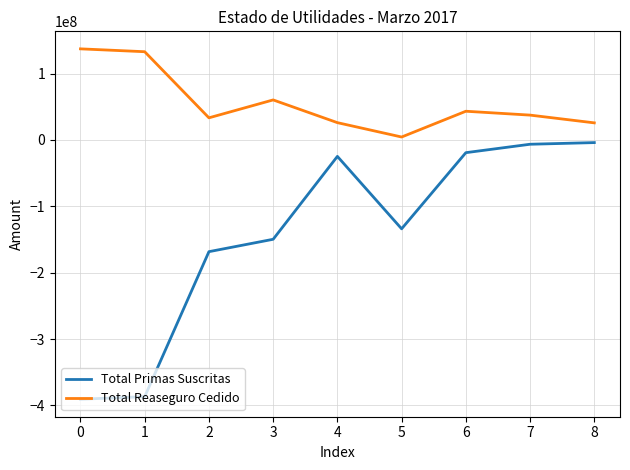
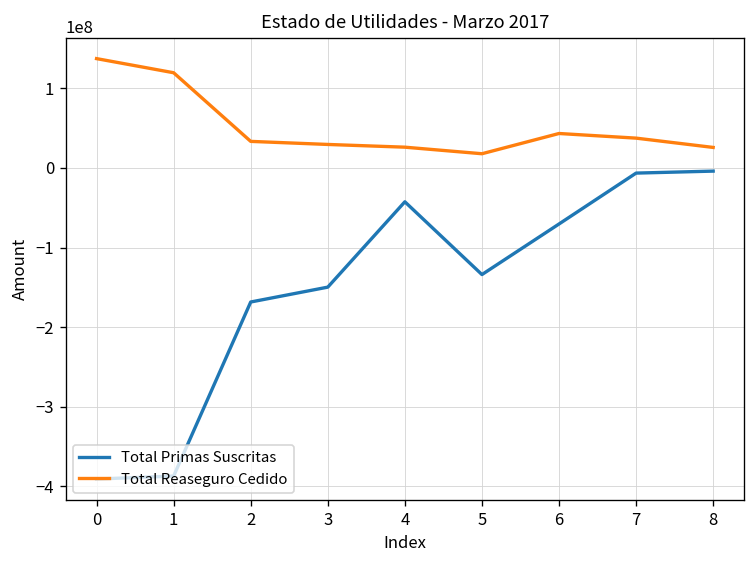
Total Reaseguro Cedido, 1: 130000000 -> 120000000
Total Reaseguro Cedido, 3: 60000000 -> 30000000
Total Primas Suscritas, 4: -20000000 -> -40000000
Total Reaseguro Cedido, 5: 0 -> 20000000
Total Primas Suscritas, 6: -20000000 -> -70000000
